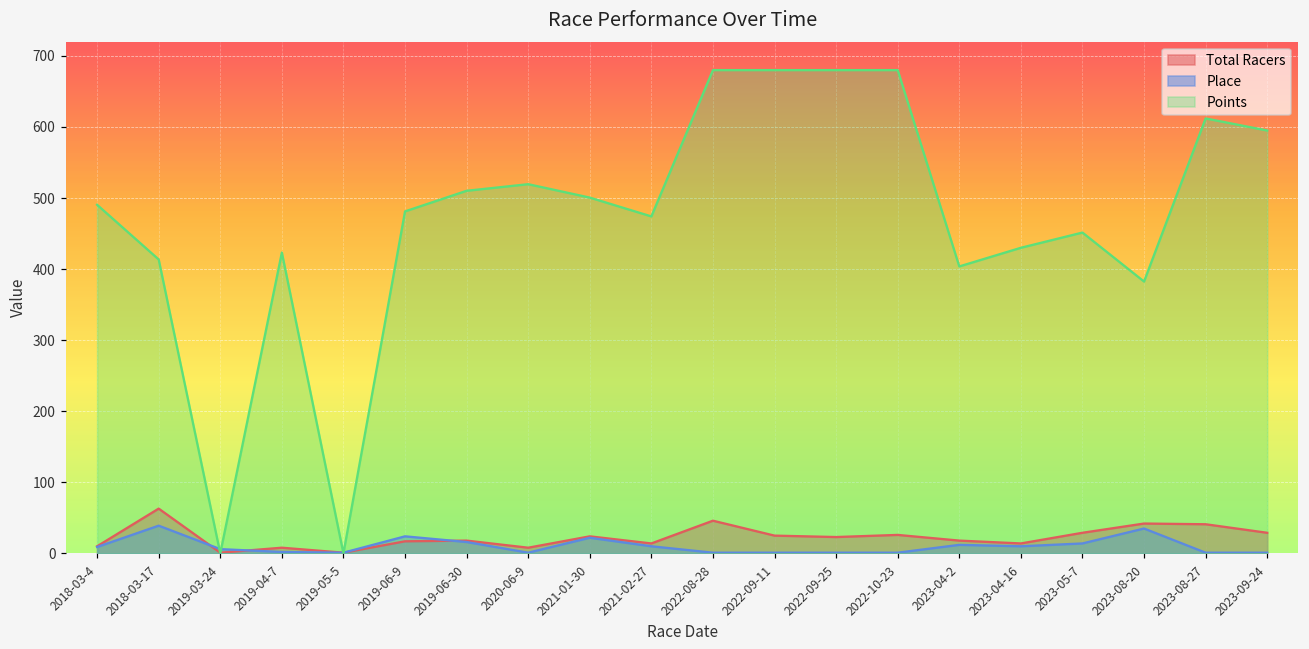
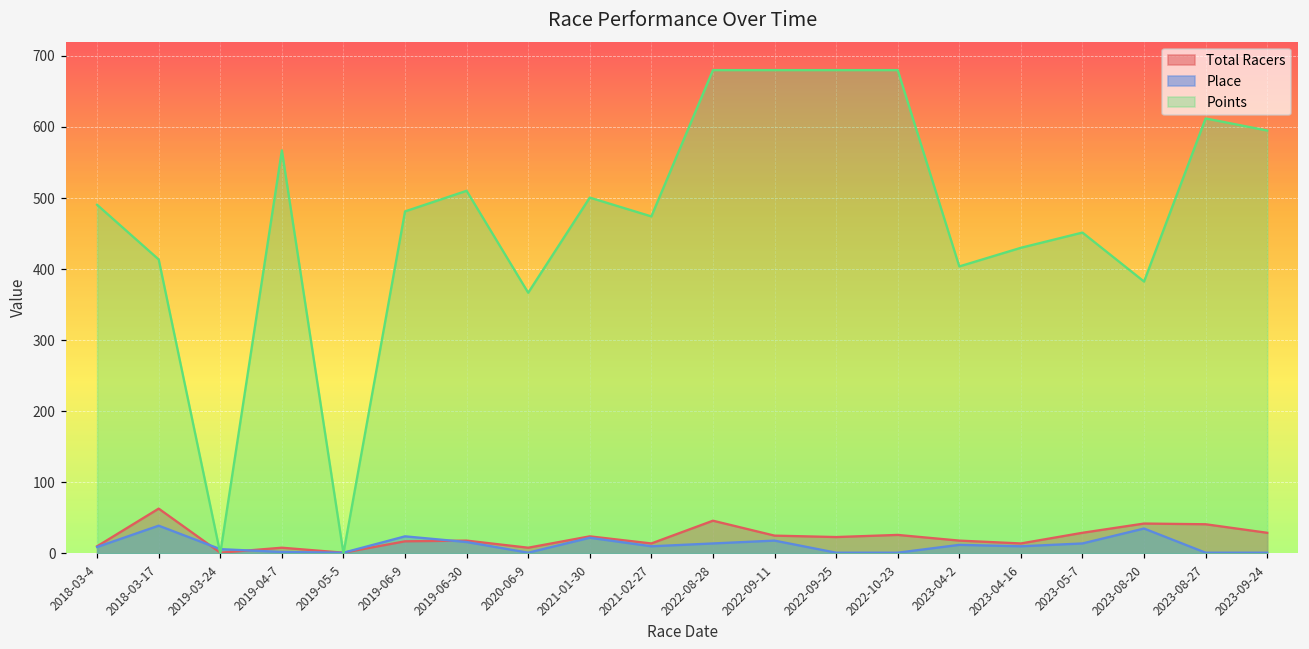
Points, 2019-04-7: 420 -> 570
Points, 2020-06-9: 520 -> 370
Place, 2022-08-28: 0 -> 10
Place, 2022-09-11: 0 -> 20
